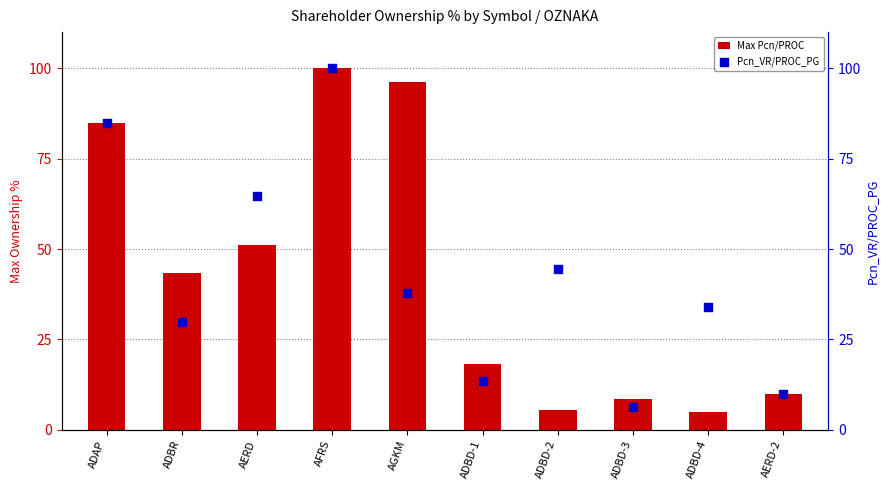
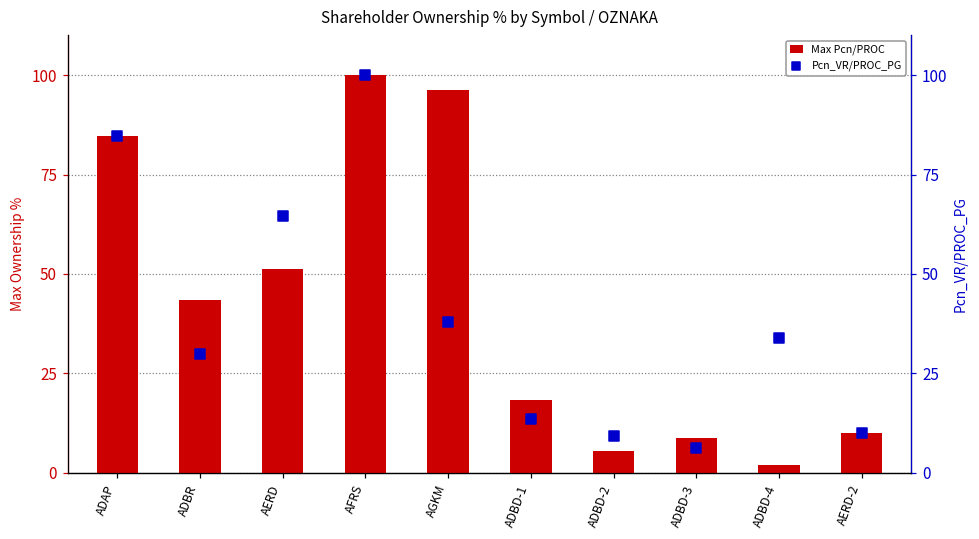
Max Pcn/PROC, ADBD-4: 5 -> 2
Pcn_VR/PROC_PG, ADBD-2: 44 -> 9
